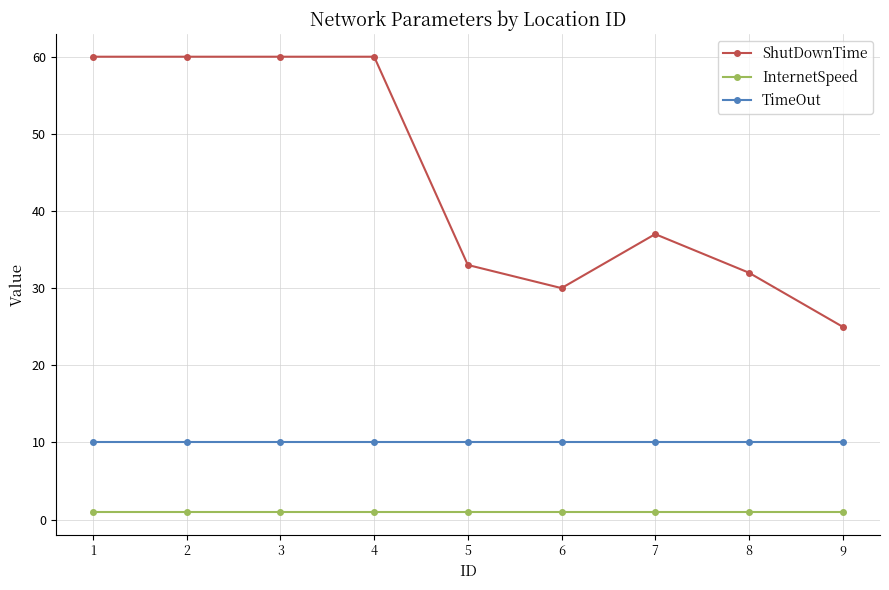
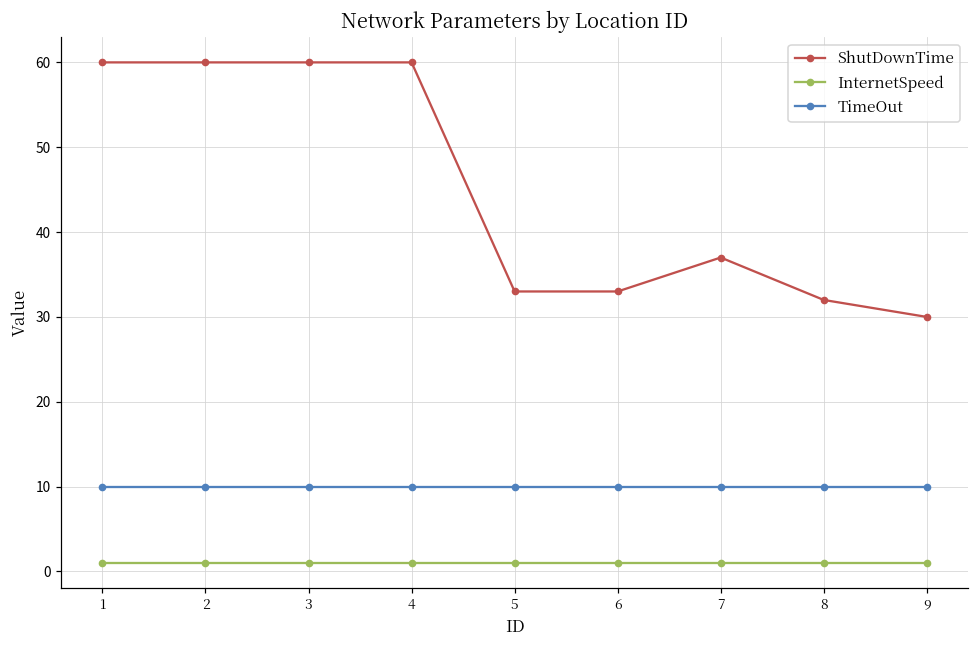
ShutDownTime, 6: 30 -> 33
ShutDownTime, 9: 25 -> 30
